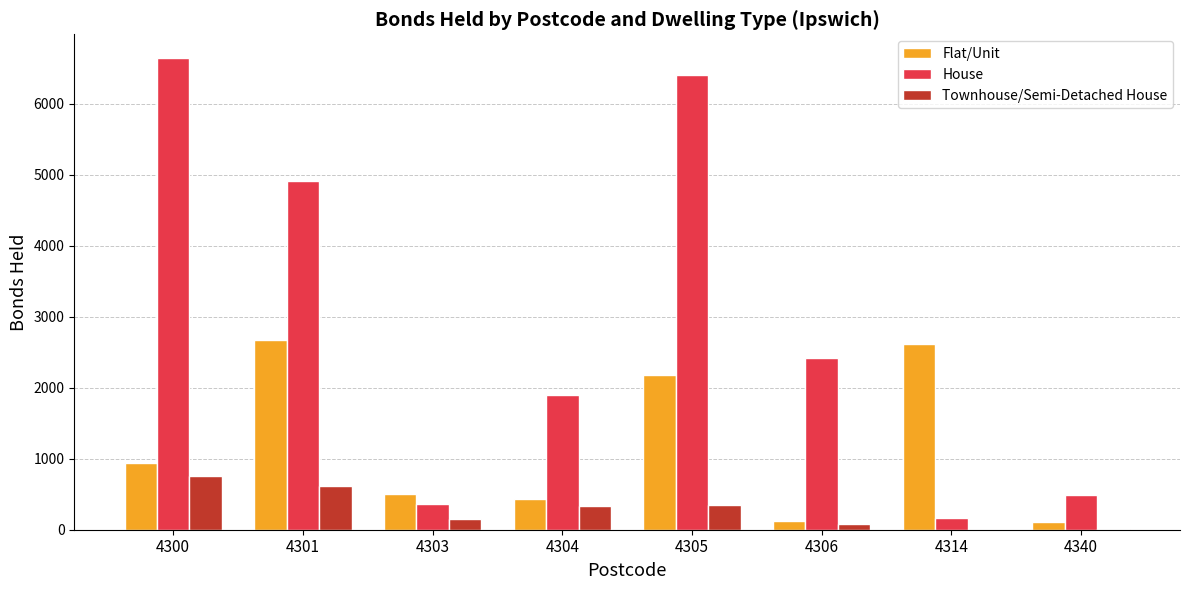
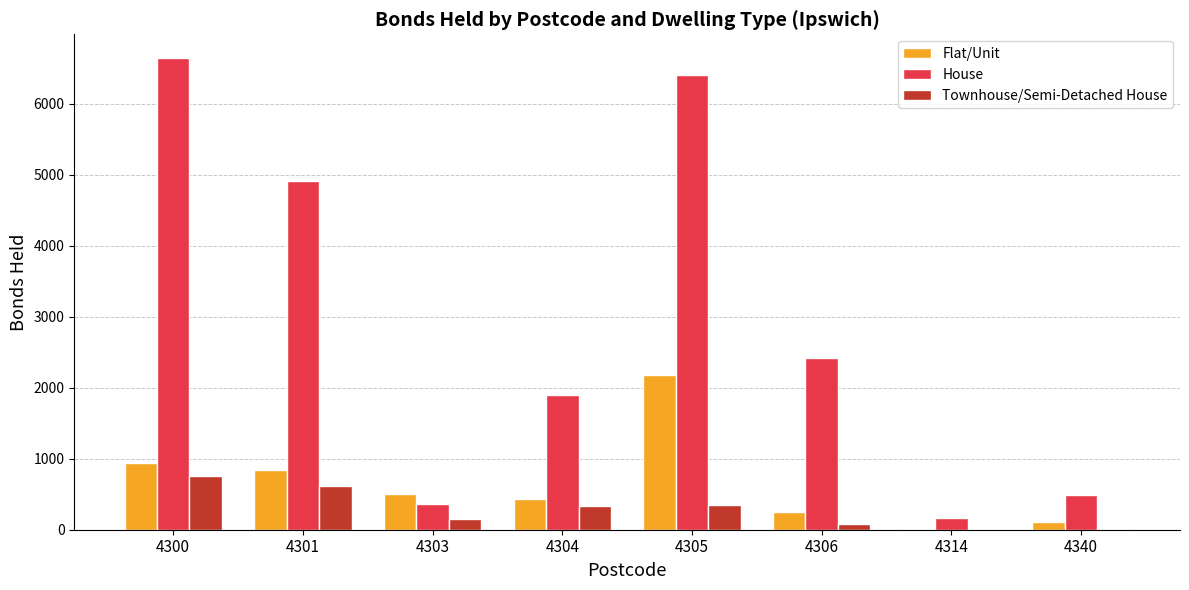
Flat/Unit, 4301: 2700 -> 800
Flat/Unit, 4306: 100 -> 300
Flat/Unit, 4314: 2600 -> 0
